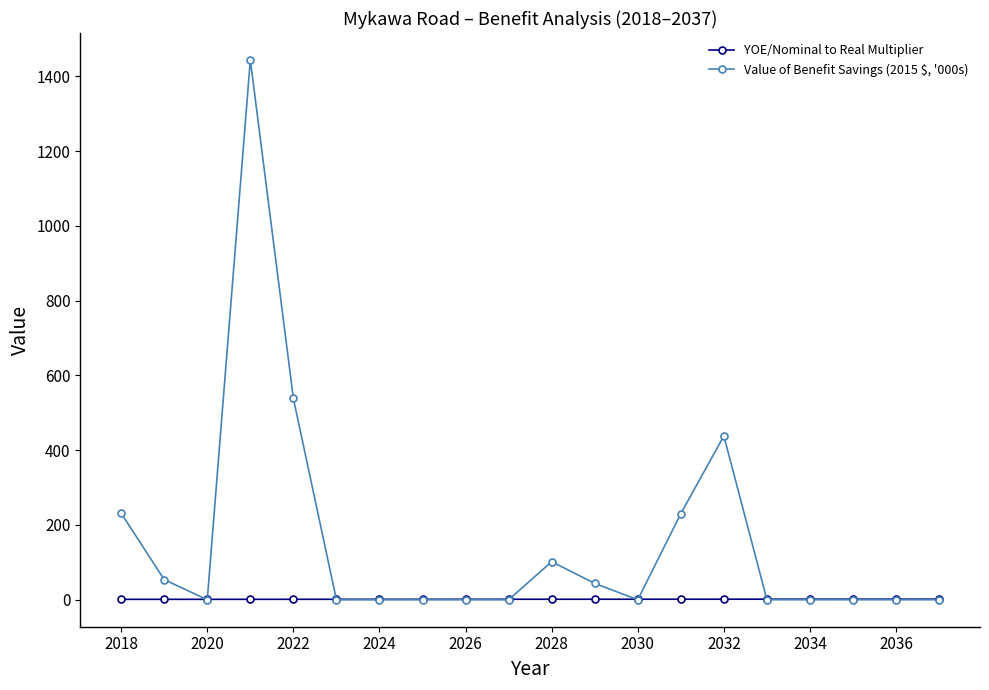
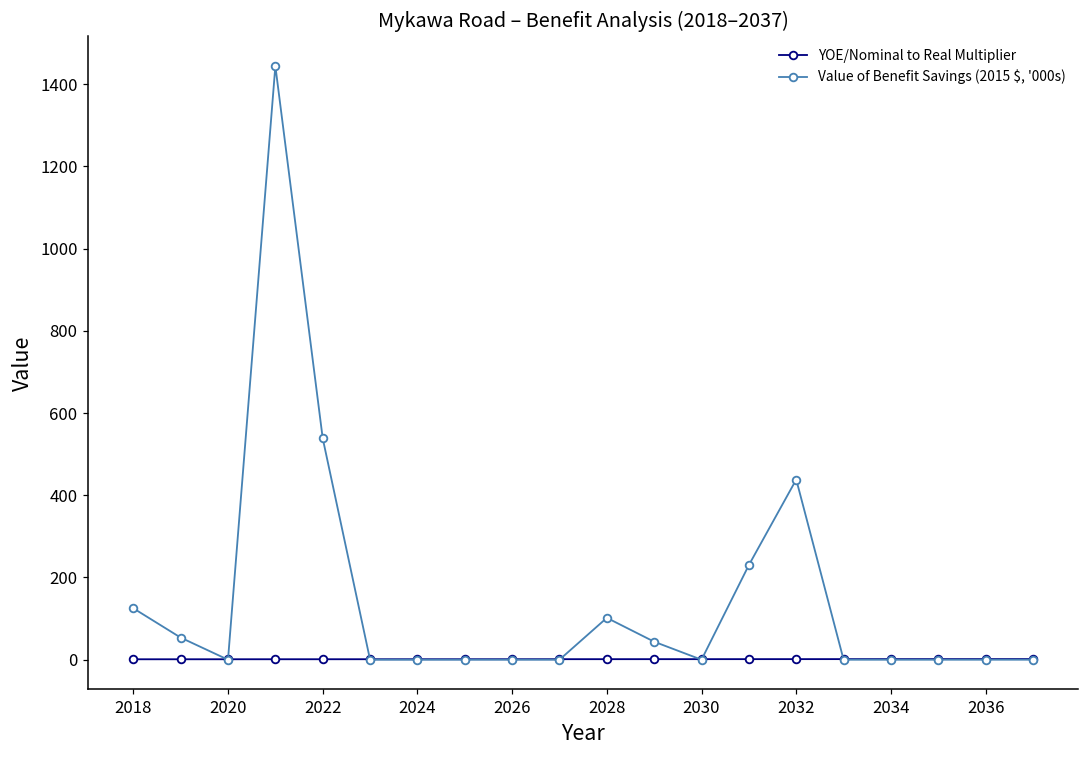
Value of Benefit Savings (2015 $, '000s), 2018: 230 -> 130
